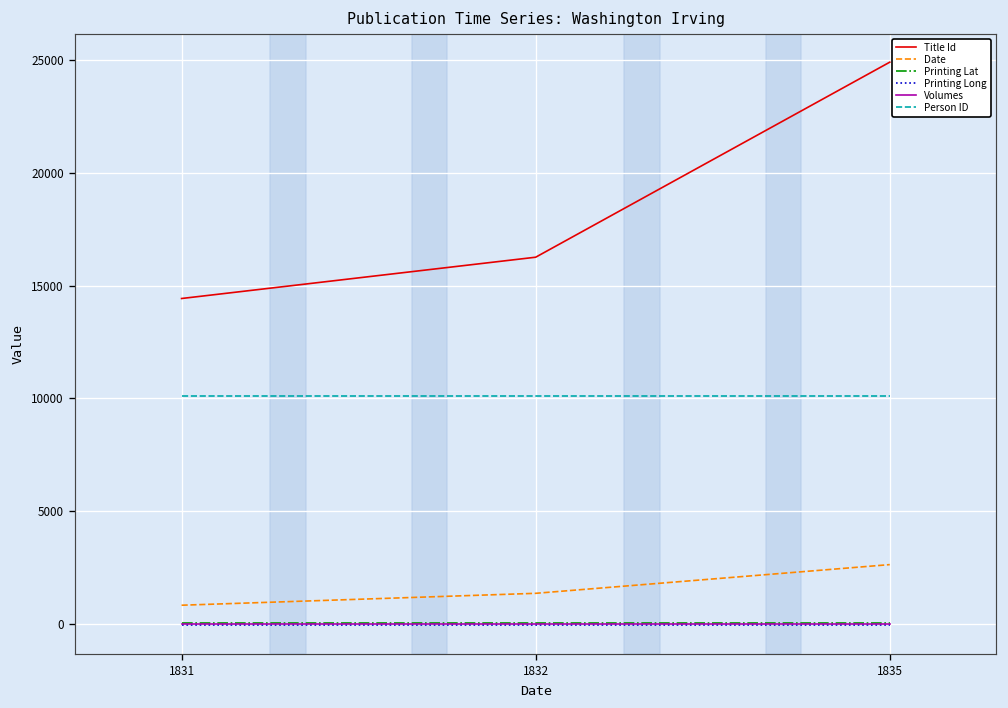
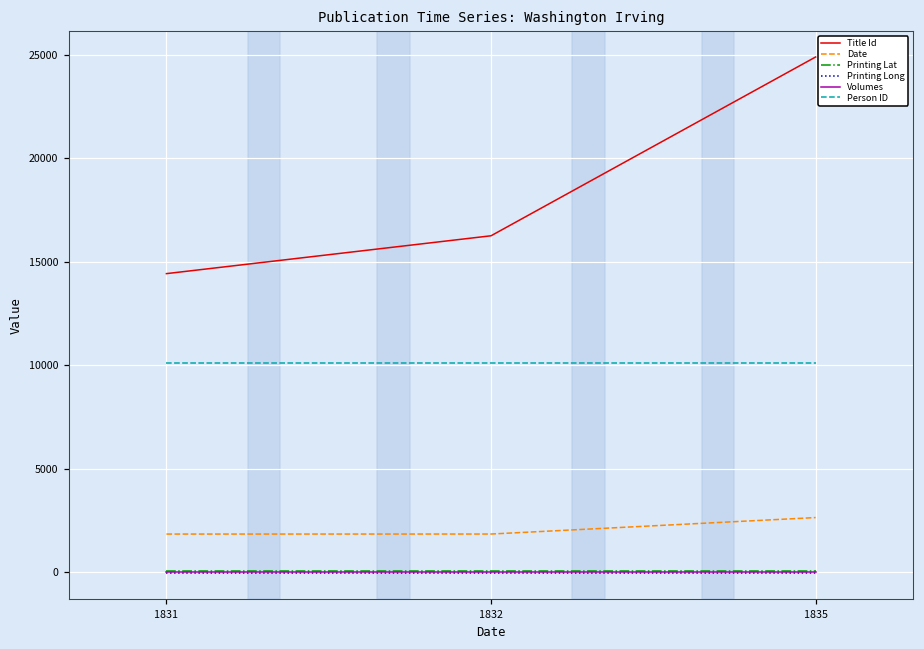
Date, 1831: 800 -> 1800
Date, 1832: 1400 -> 1800
